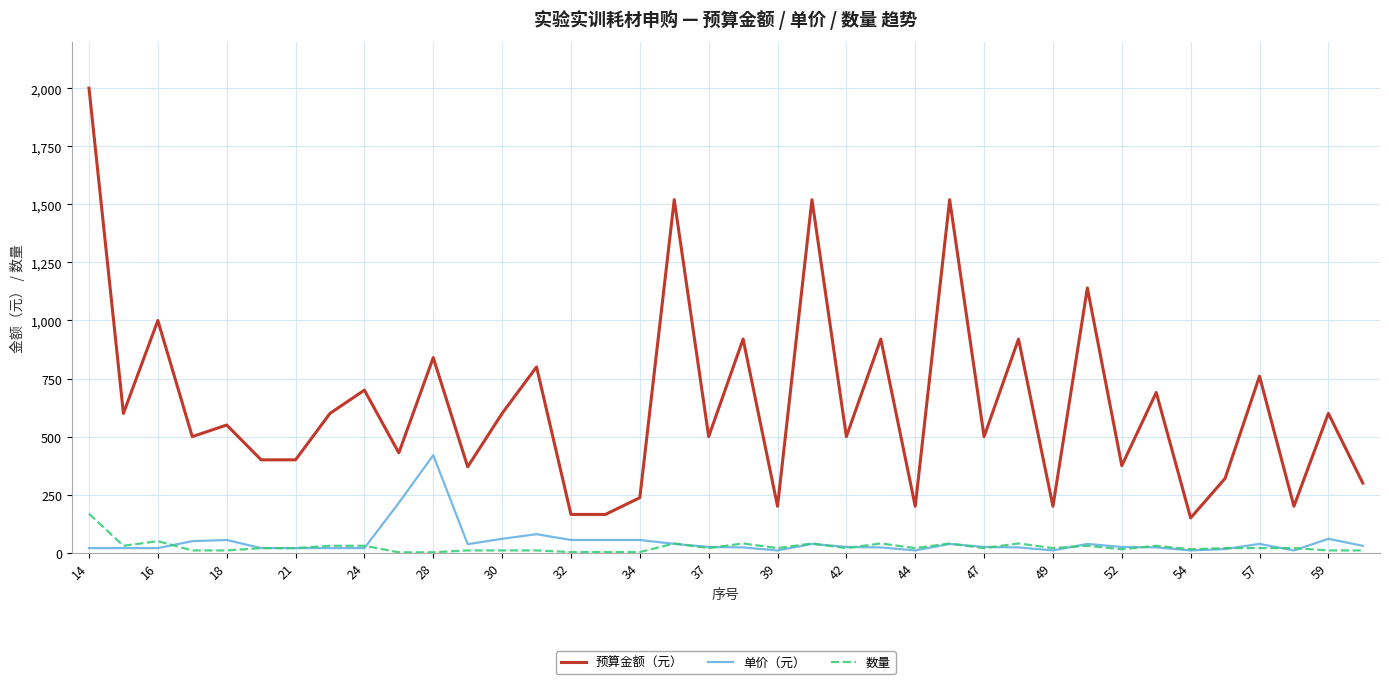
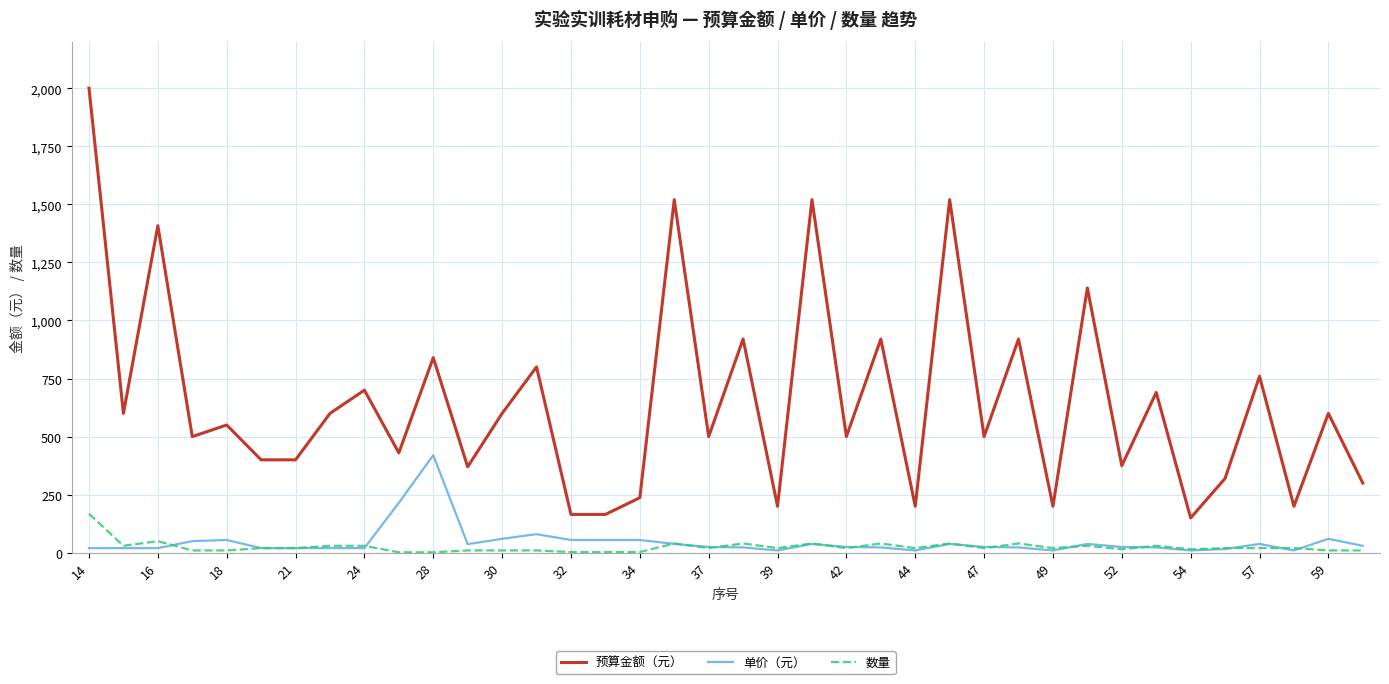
预算金额（元）, 16: 1,000 -> 1,410
